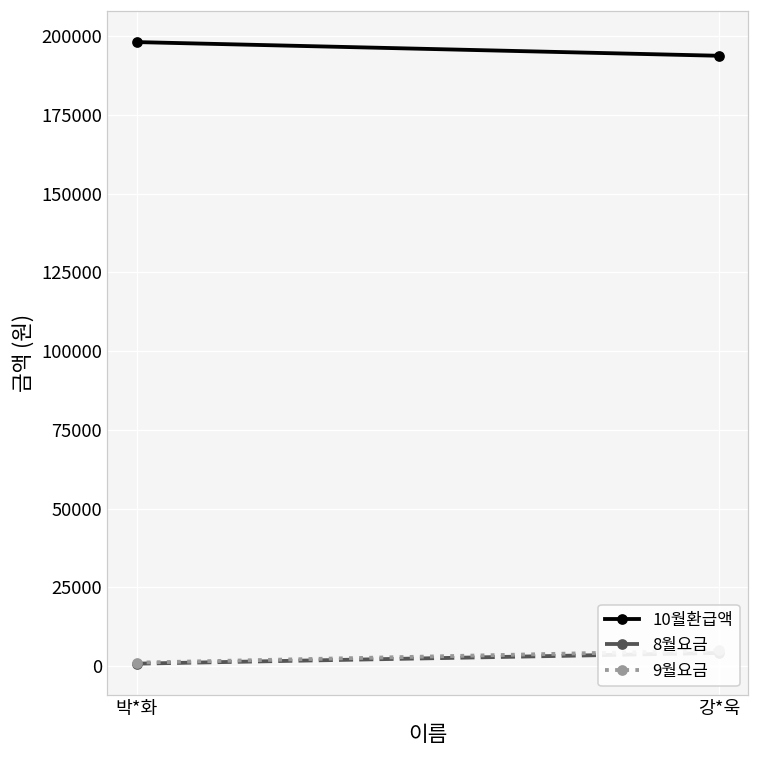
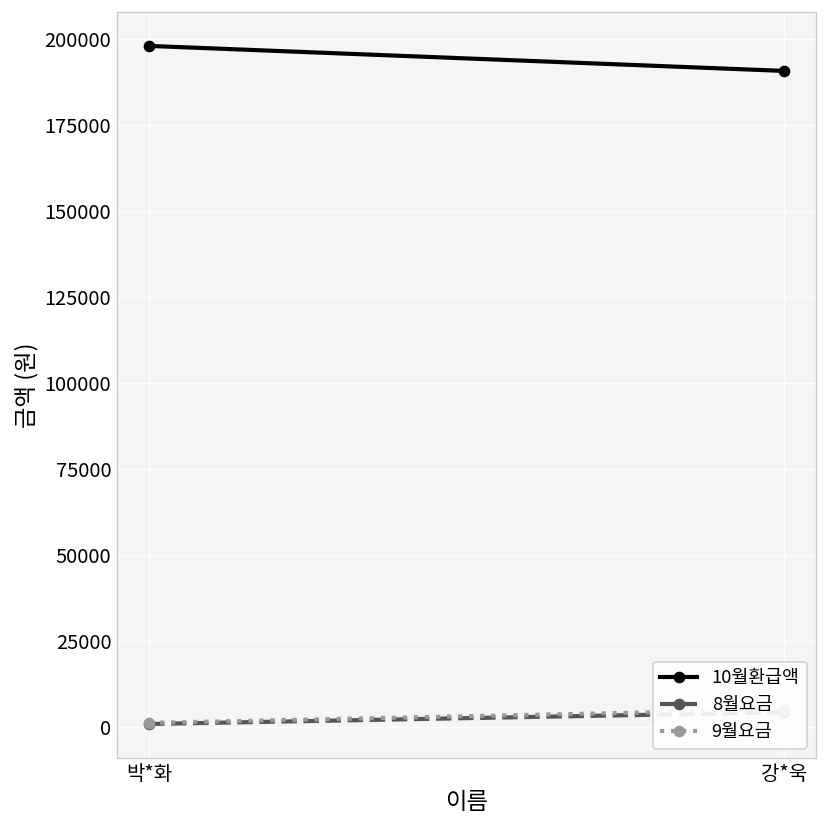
10월환급액, 강*욱: 194000 -> 191000
